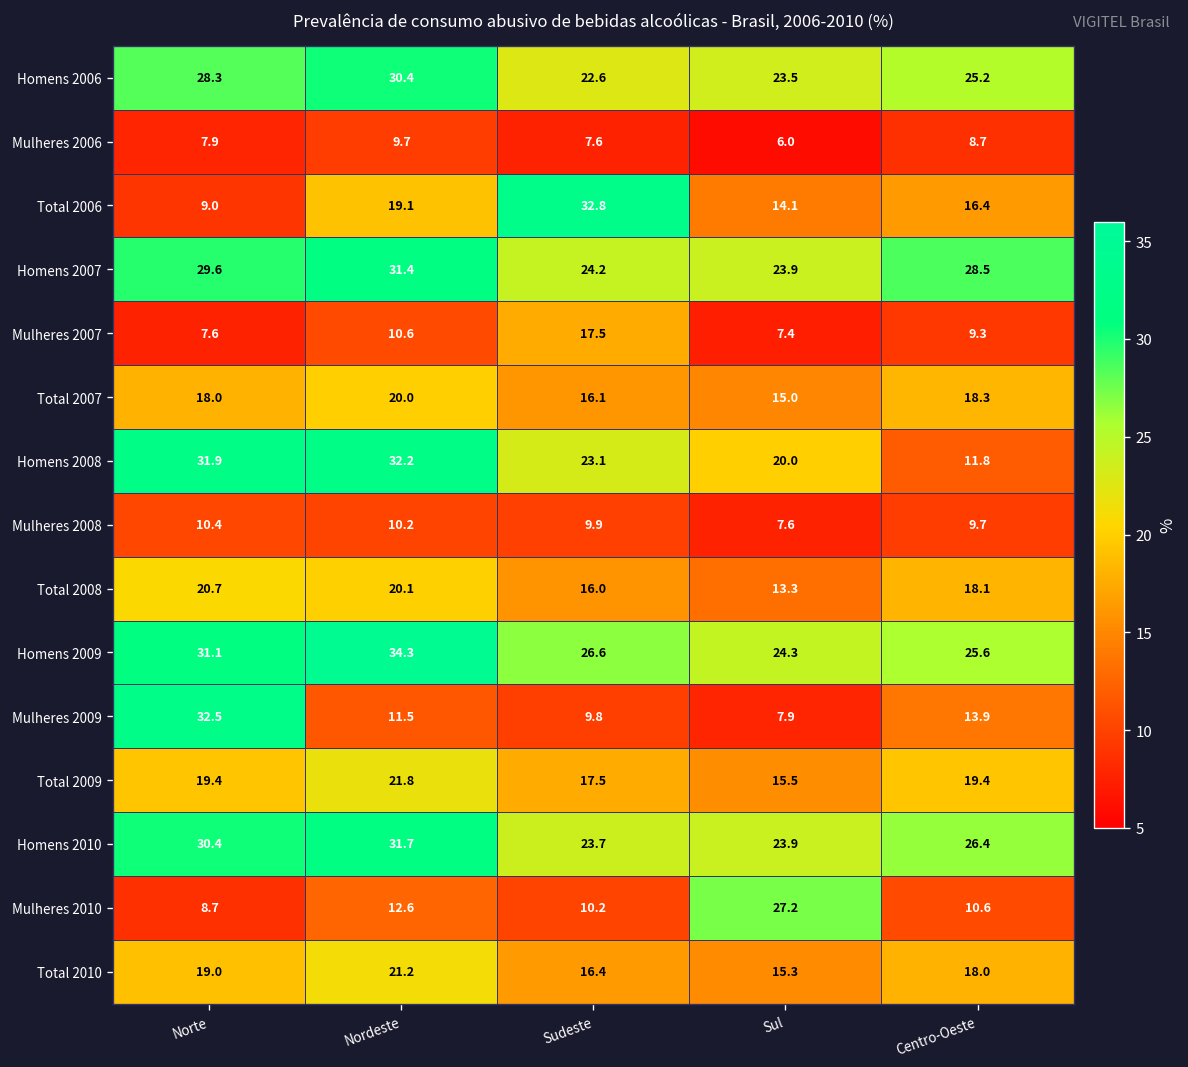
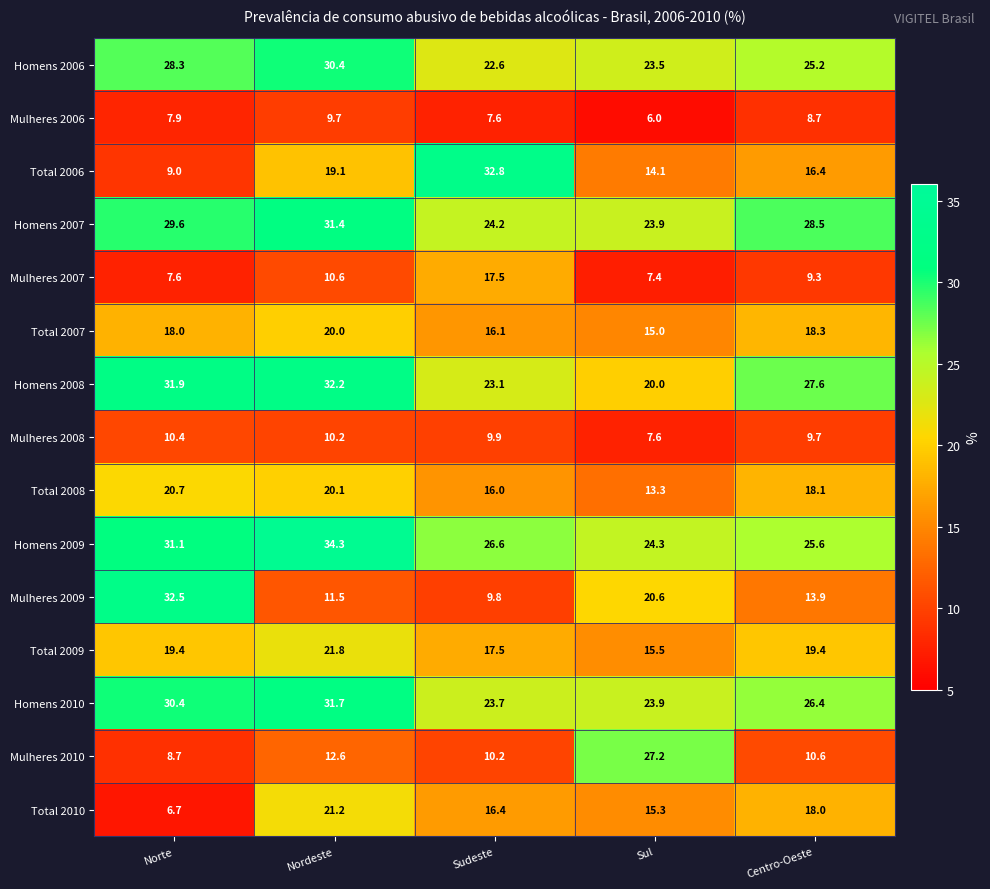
Homens 2008, Centro-Oeste: 11.8 -> 27.6
Mulheres 2009, Sul: 7.9 -> 20.6
Total 2010, Norte: 19.0 -> 6.7
